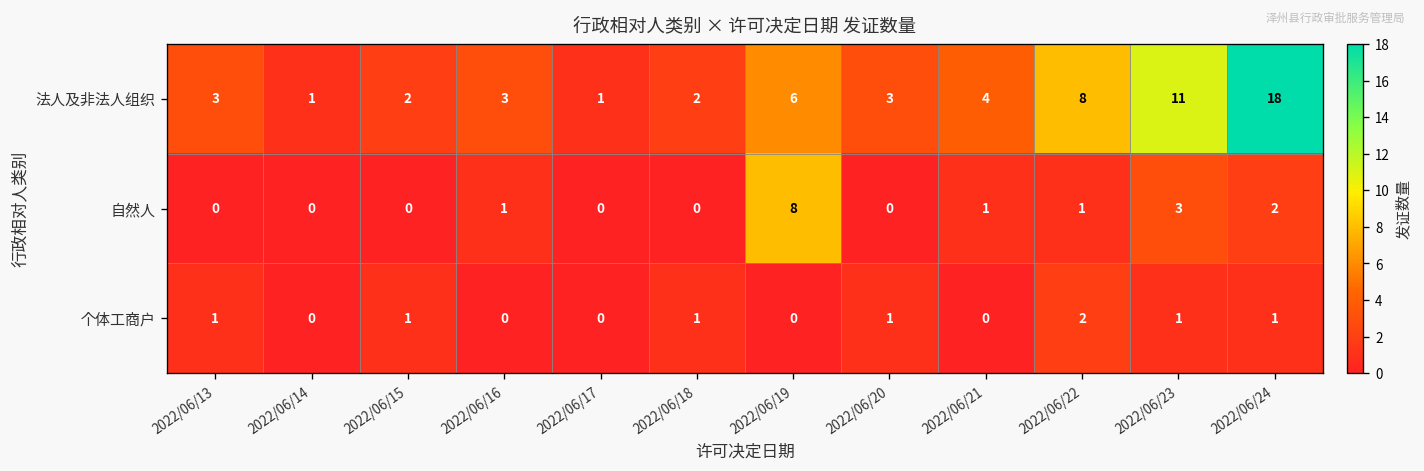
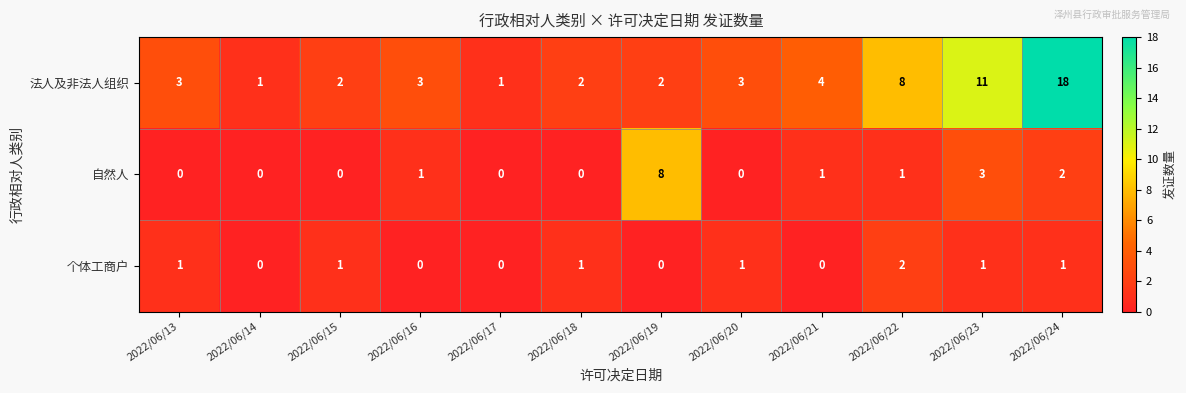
法人及非法人组织, 2022/06/19: 6 -> 2
